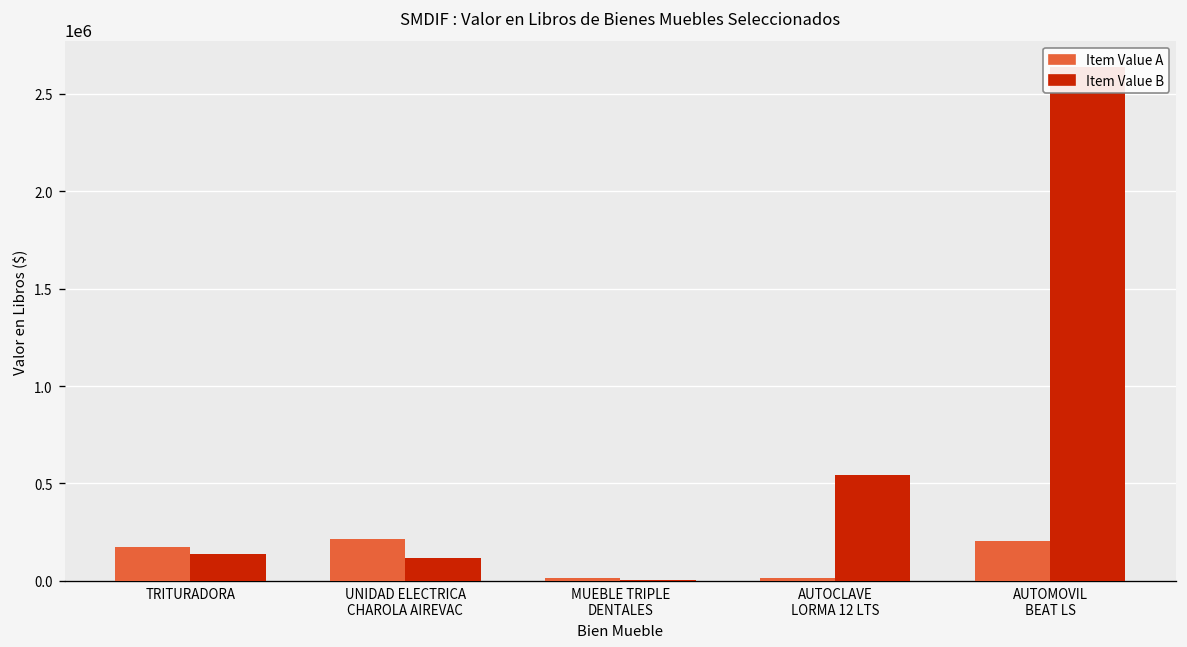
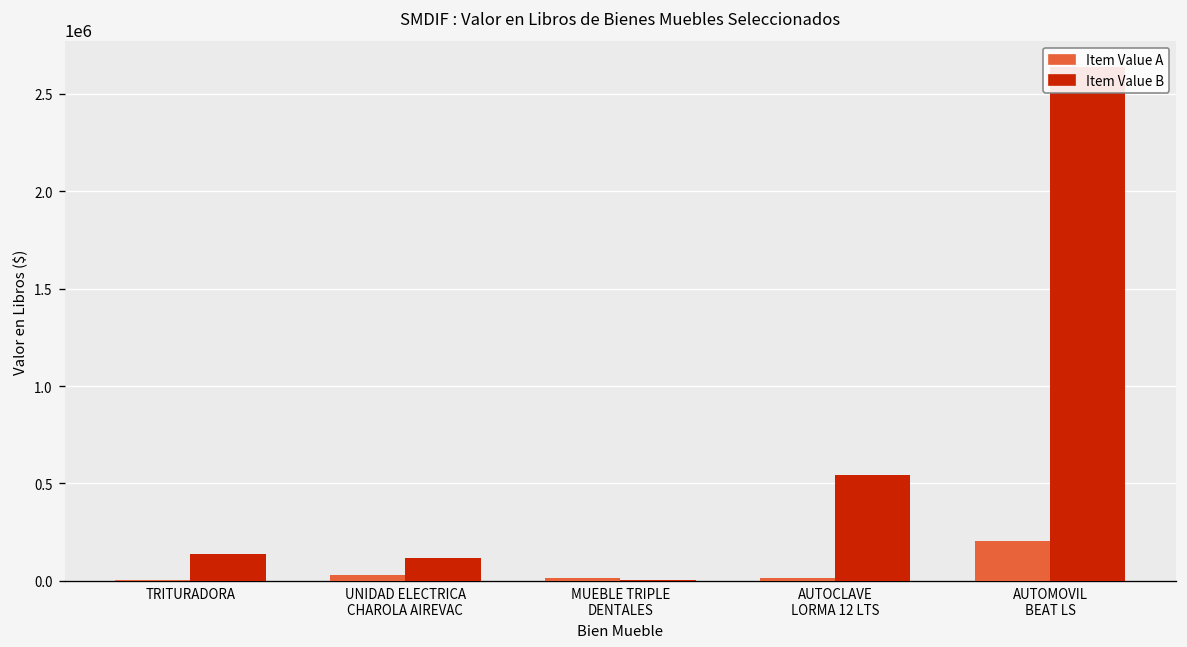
Item Value A, TRITURADORA: 180000 -> 10000
Item Value A, UNIDAD ELECTRICA CHAROLA AIREVAC: 220000 -> 30000
